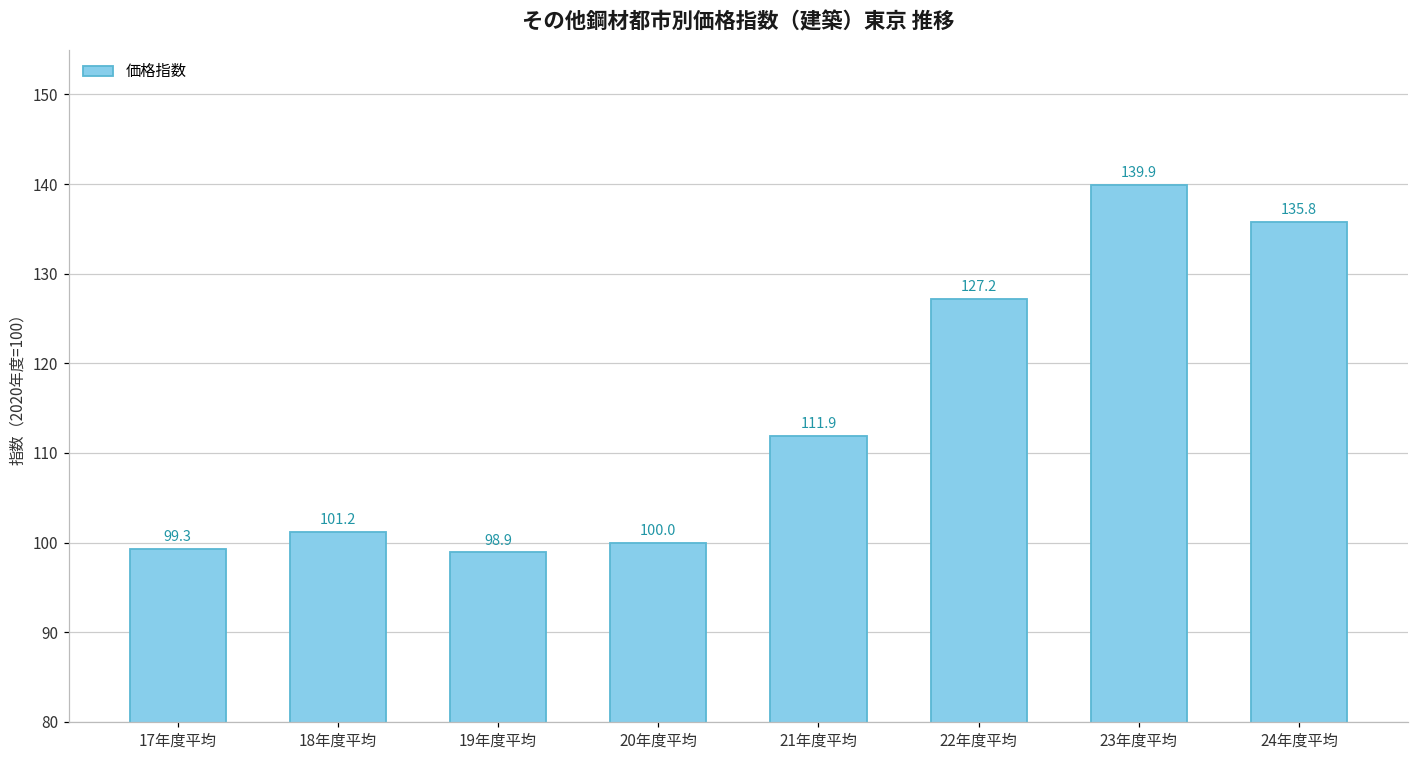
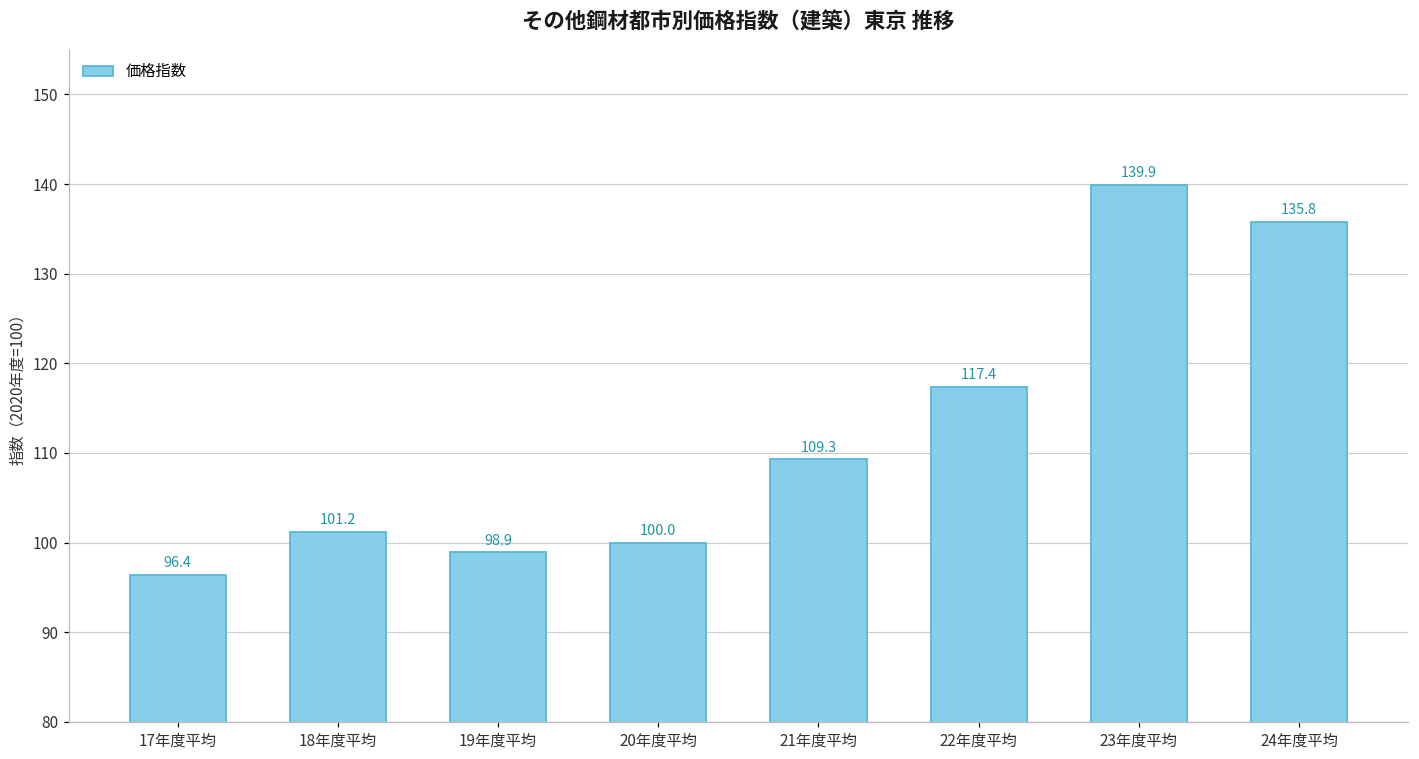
17年度平均: 99.3 -> 96.4
21年度平均: 111.9 -> 109.3
22年度平均: 127.2 -> 117.4
